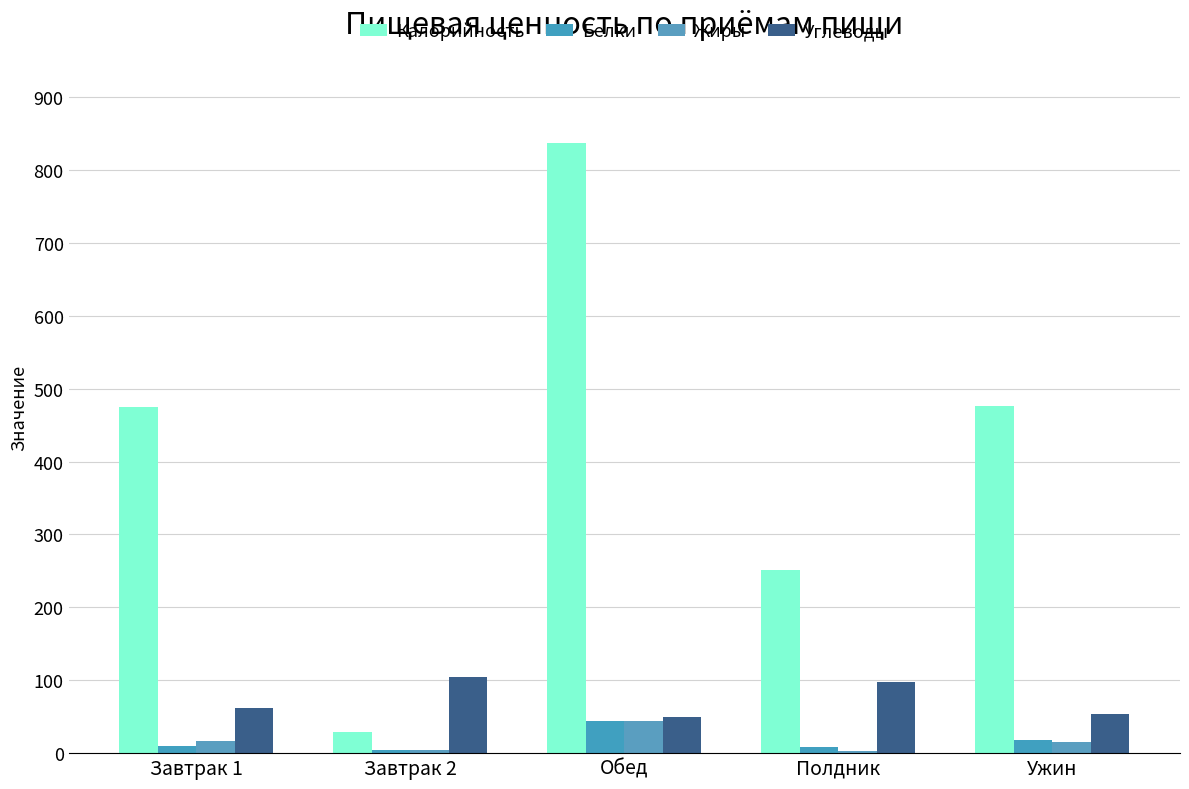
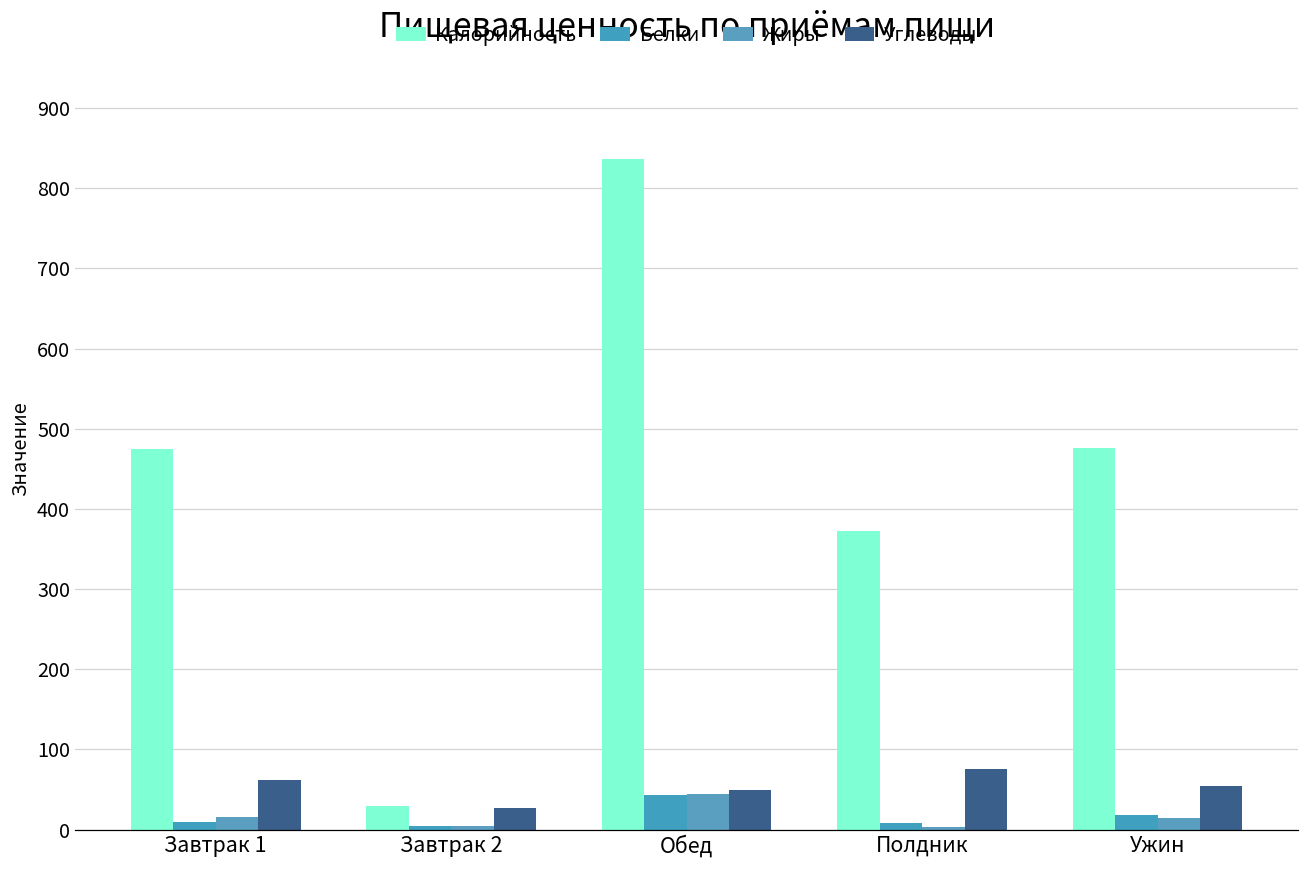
Углеводы, Завтрак 2: 100 -> 30
Калорийность, Полдник: 250 -> 370
Углеводы, Полдник: 100 -> 80
